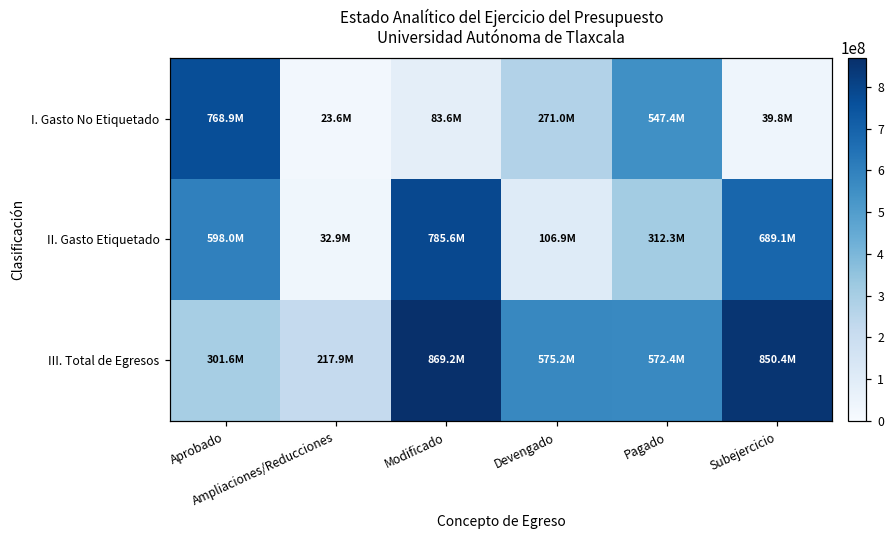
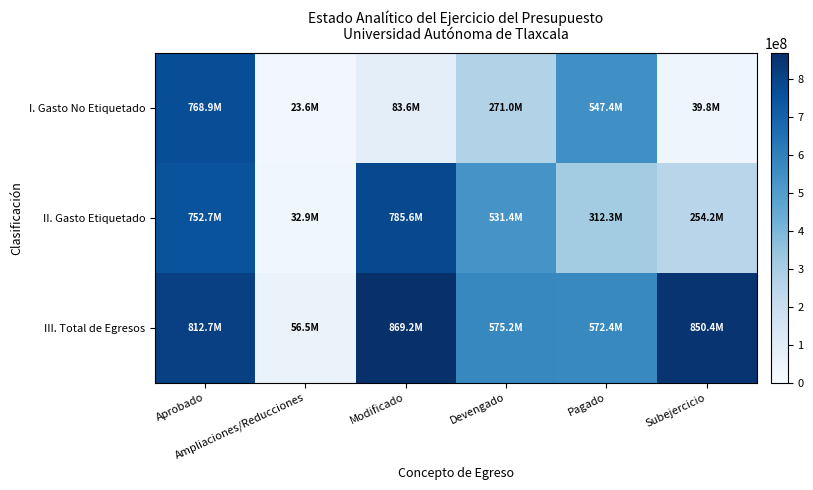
II. Gasto Etiquetado, Aprobado: 598.0M -> 752.7M
II. Gasto Etiquetado, Devengado: 106.9M -> 531.4M
II. Gasto Etiquetado, Subejercicio: 689.1M -> 254.2M
III. Total de Egresos, Aprobado: 301.6M -> 812.7M
III. Total de Egresos, Ampliaciones/Reducciones: 217.9M -> 56.5M
